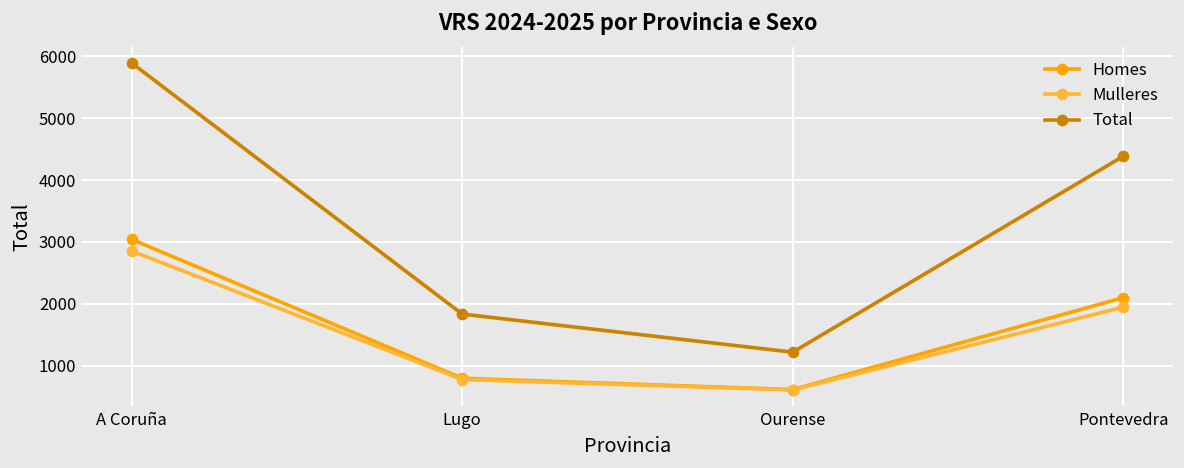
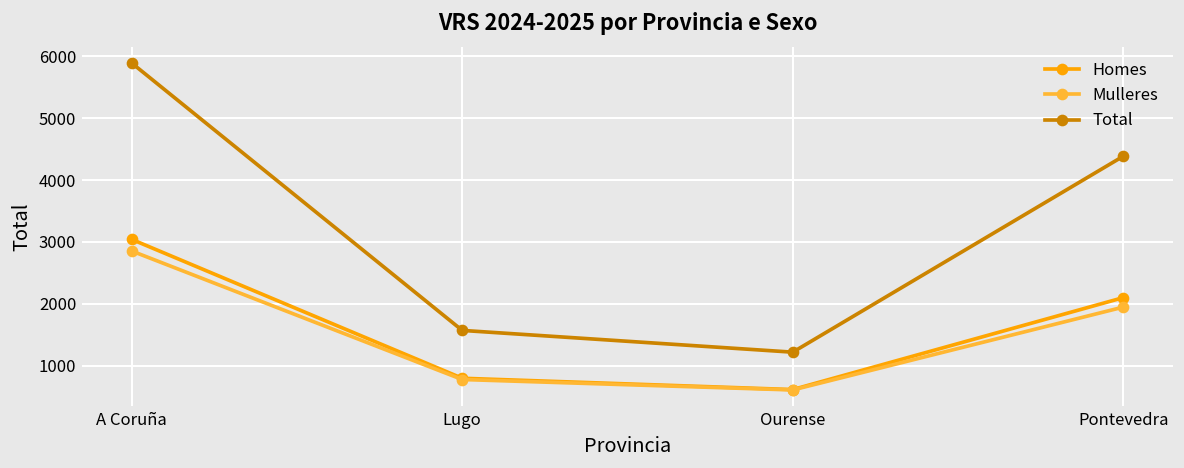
Total, Lugo: 1800 -> 1600
